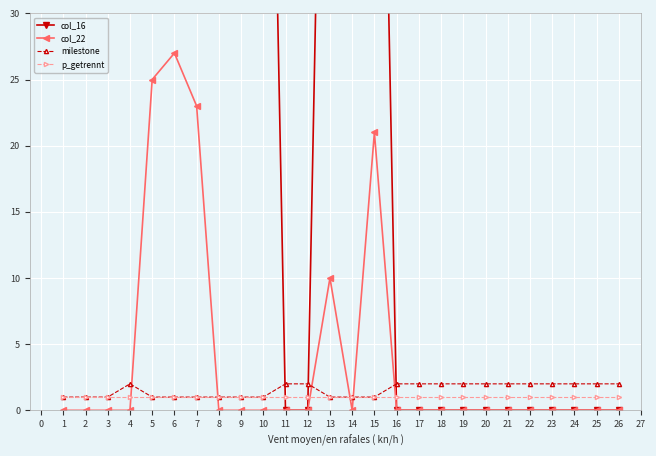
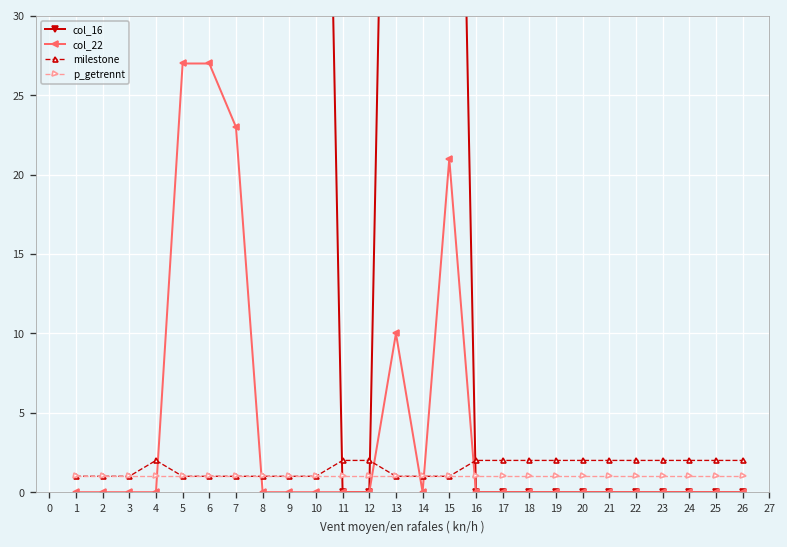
col_22, 5: 25 -> 27
